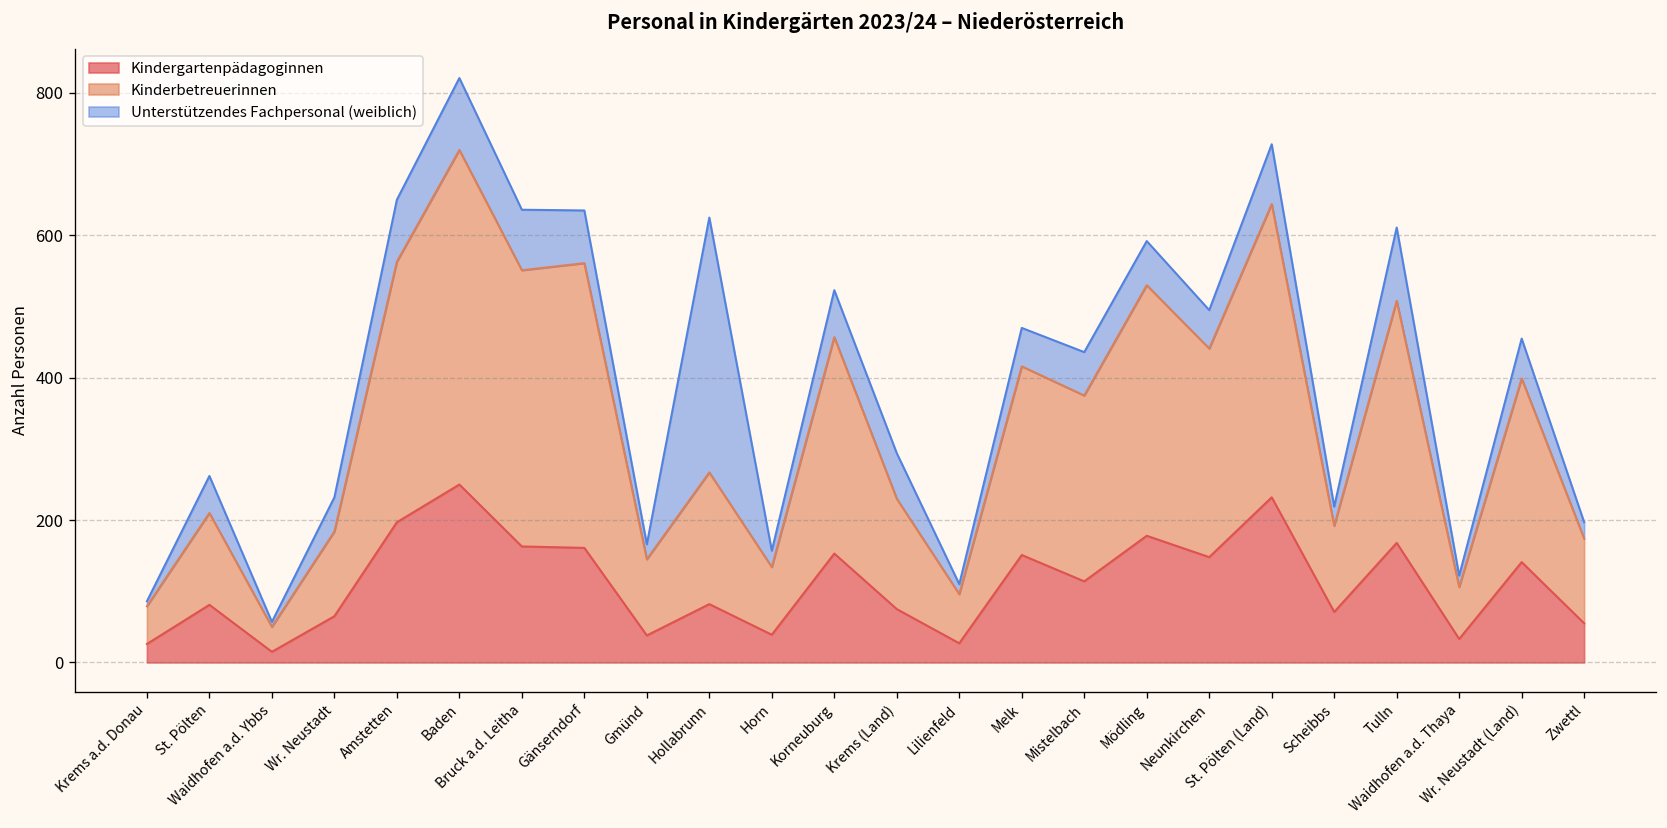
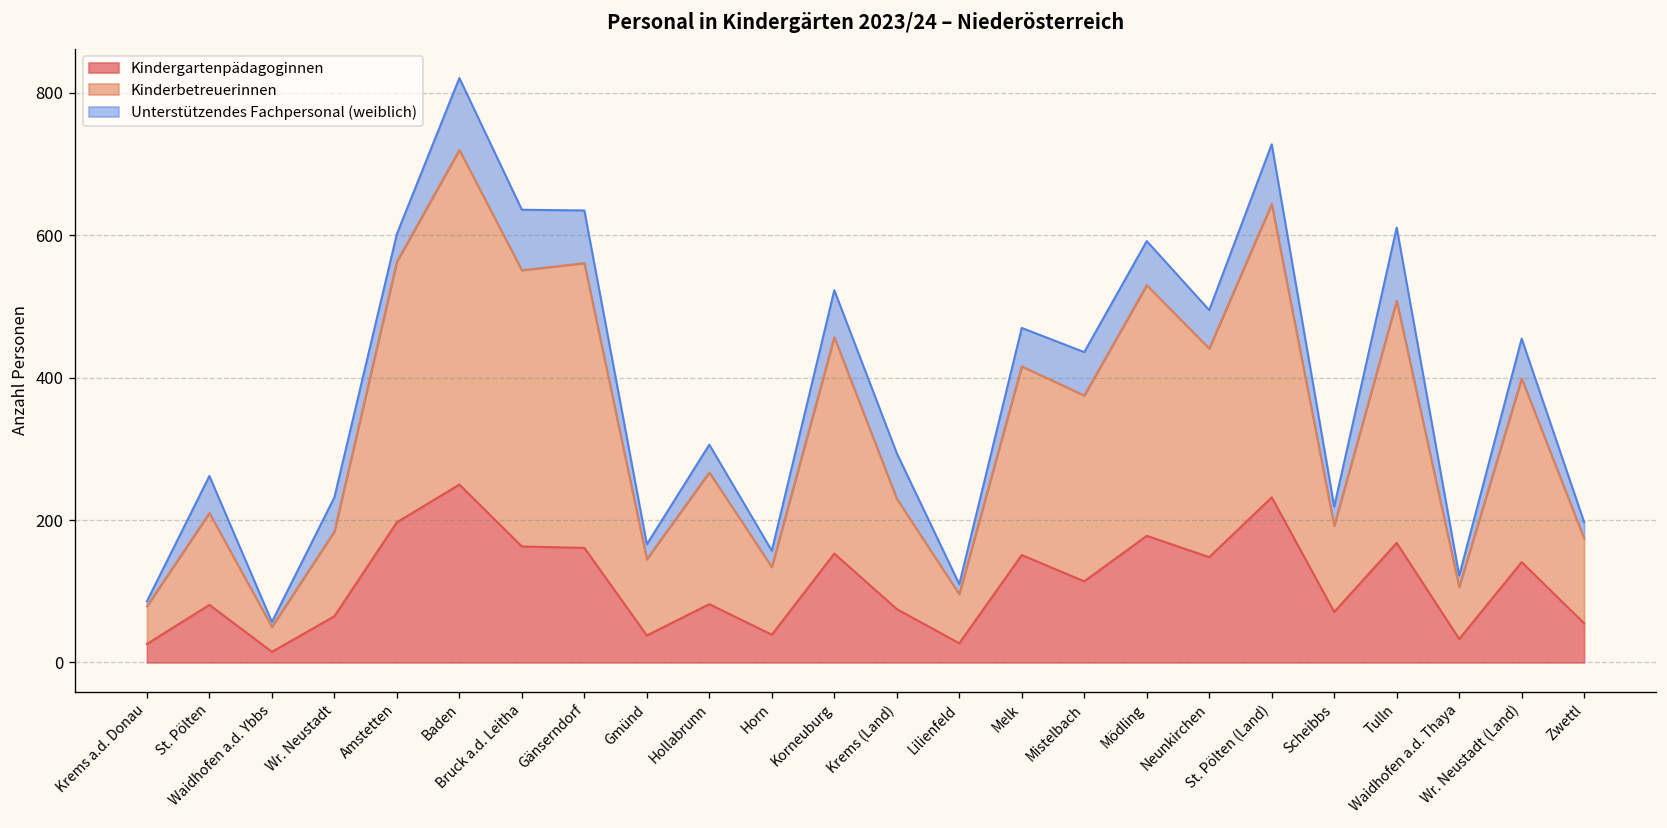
Unterstützendes Fachpersonal (weiblich), Amstetten: 90 -> 40
Unterstützendes Fachpersonal (weiblich), Hollabrunn: 360 -> 40
